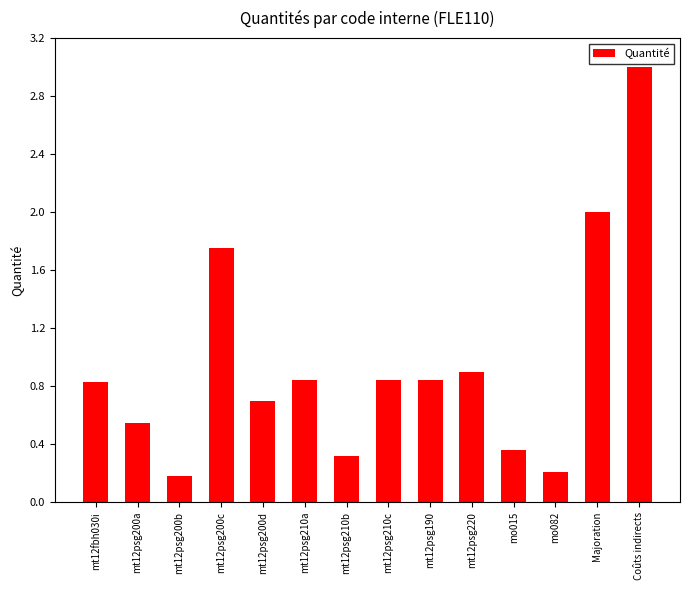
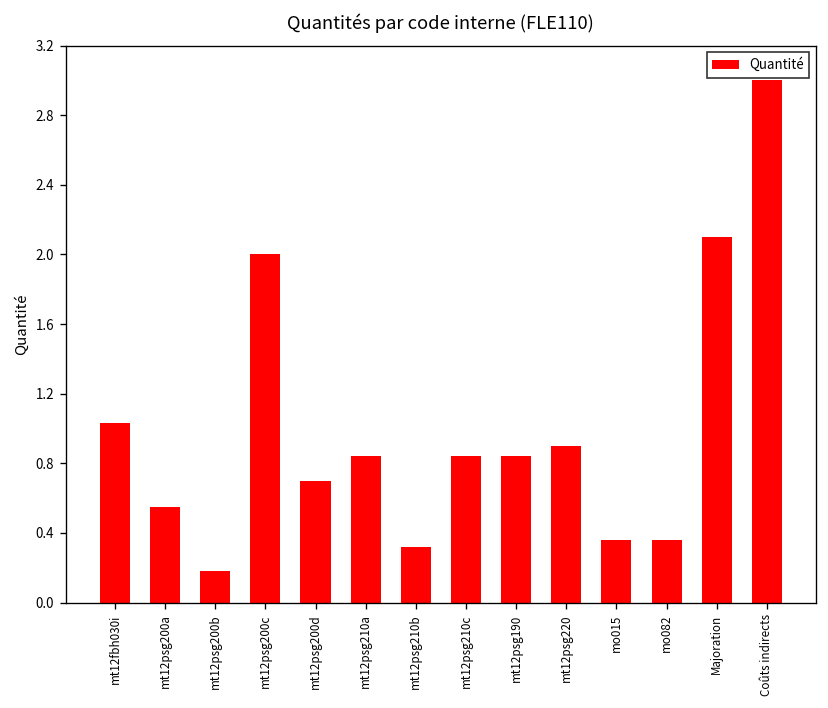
mt12fbh030i: 0.83 -> 1.03
mt12psg200c: 1.75 -> 2.00
mo082: 0.21 -> 0.36
Majoration: 2.0 -> 2.1
